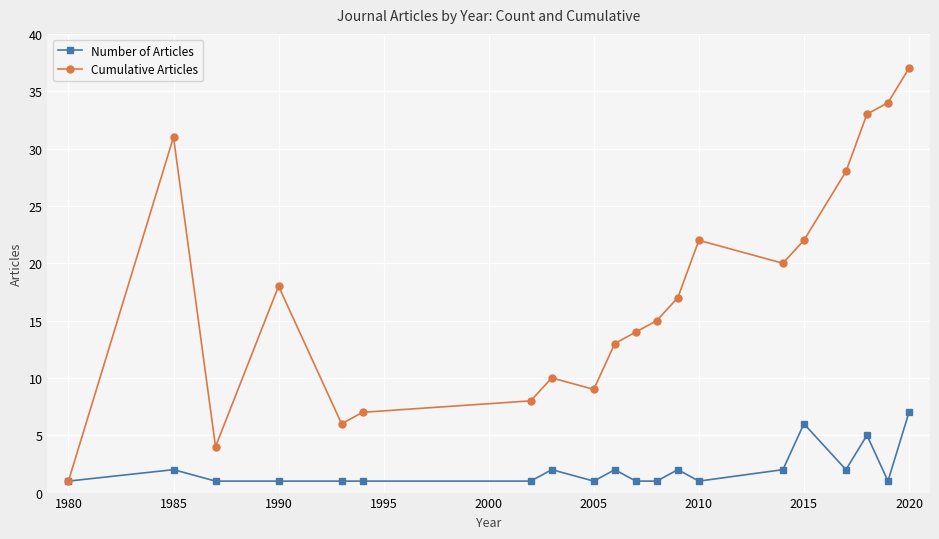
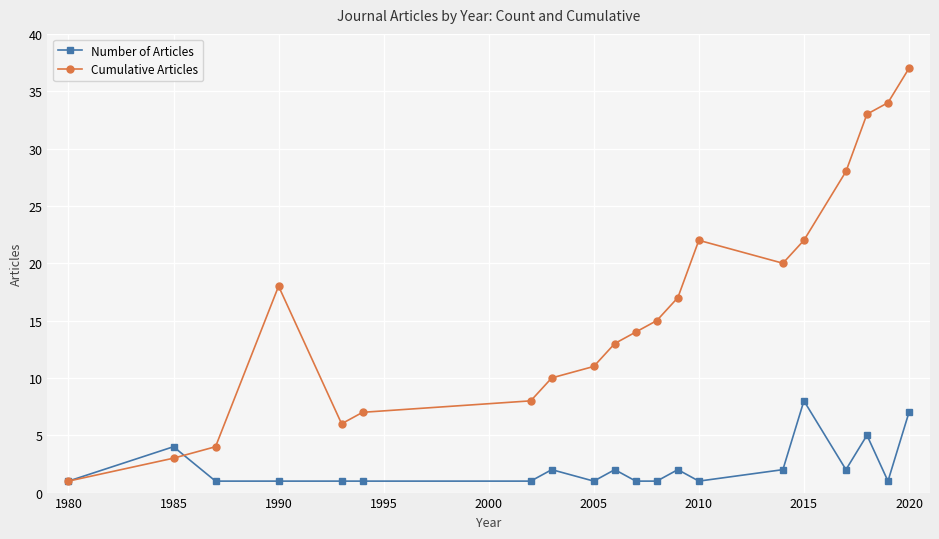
Number of Articles, 1985: 2 -> 4
Cumulative Articles, 1985: 31 -> 3
Cumulative Articles, 2005: 9 -> 11
Number of Articles, 2015: 6 -> 8
